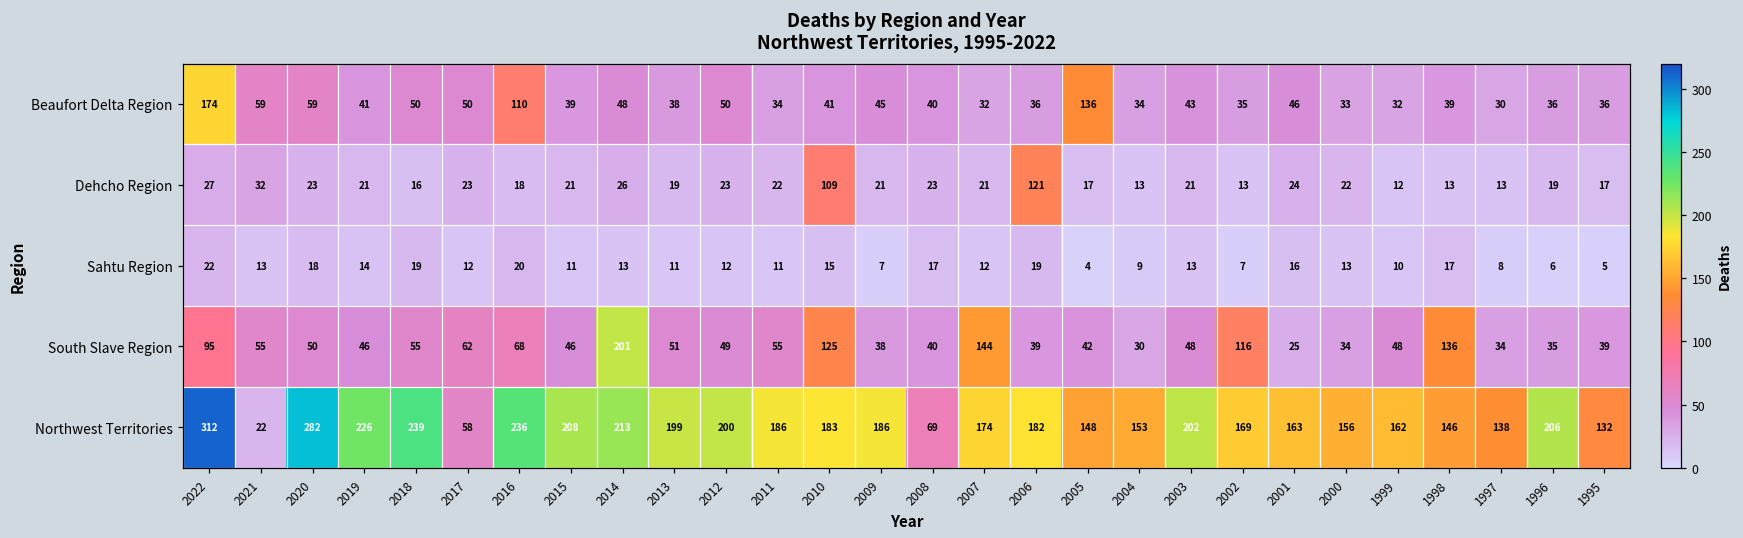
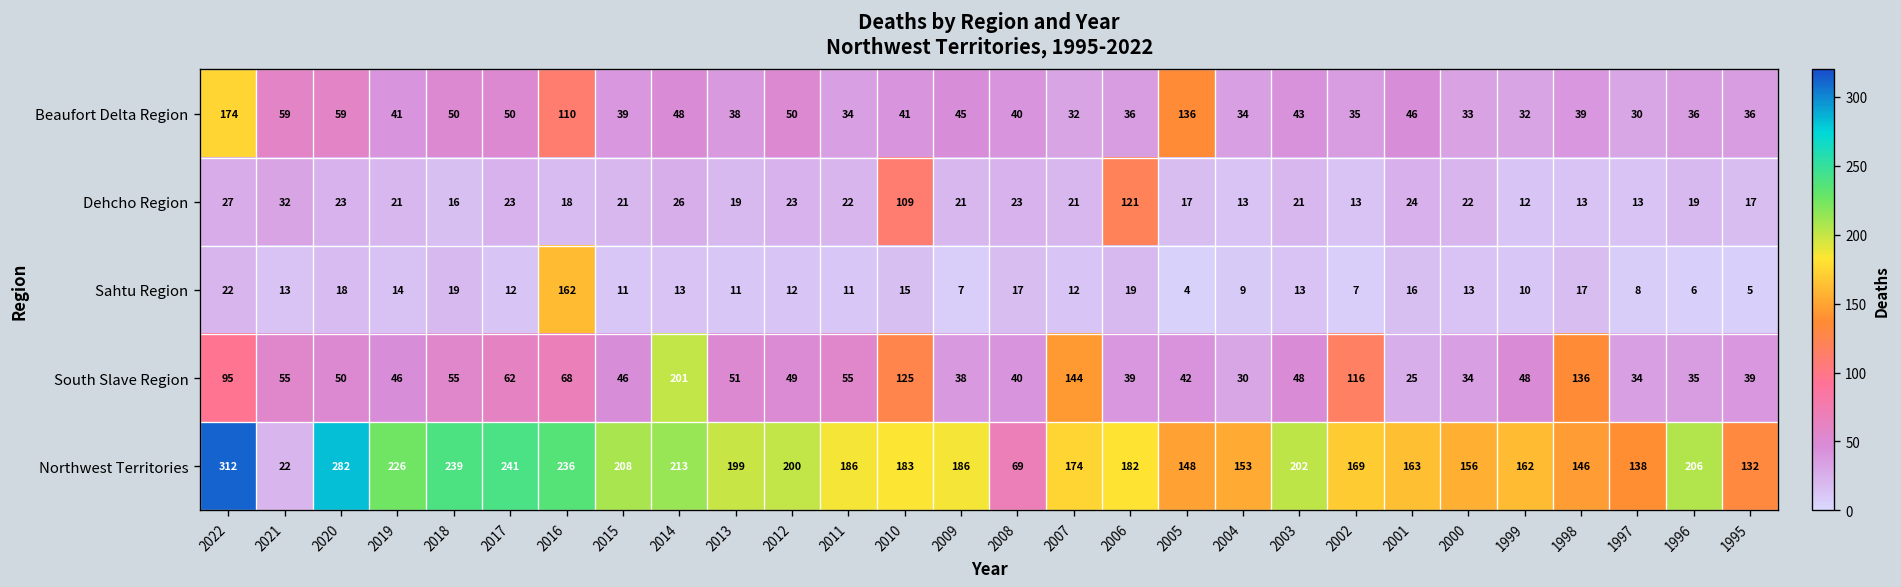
Sahtu Region, 2016: 20 -> 162
Northwest Territories, 2017: 58 -> 241
